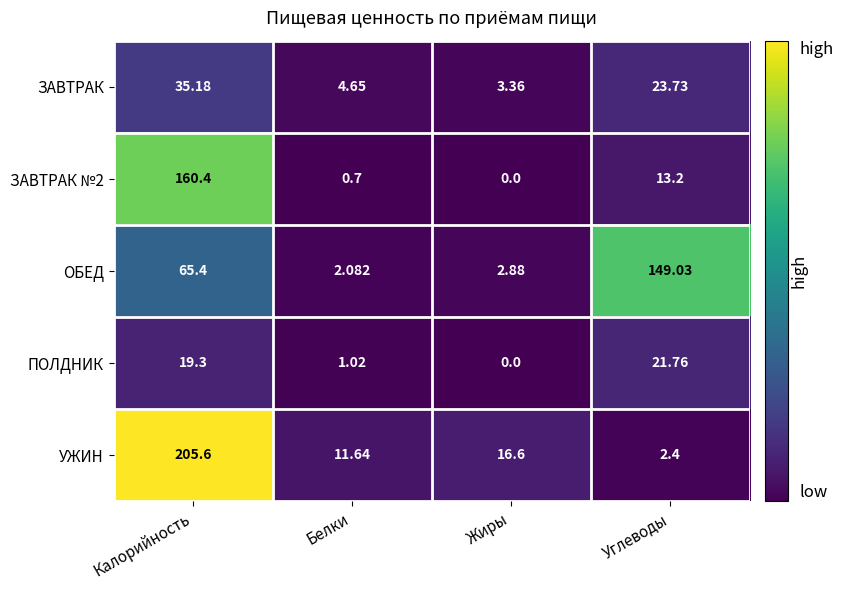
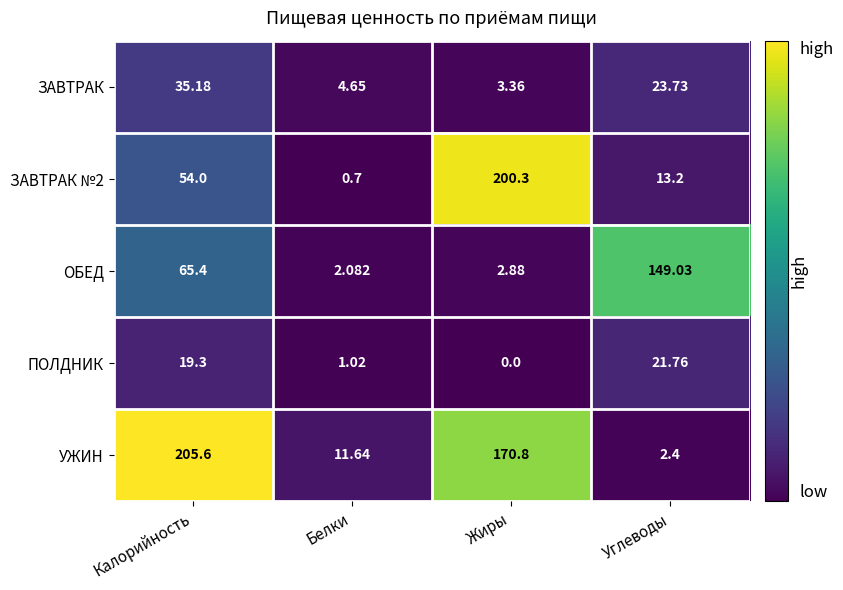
ЗАВТРАК №2, Калорийность: 160.4 -> 54.0
ЗАВТРАК №2, Жиры: 0.0 -> 200.3
УЖИН, Жиры: 16.6 -> 170.8
